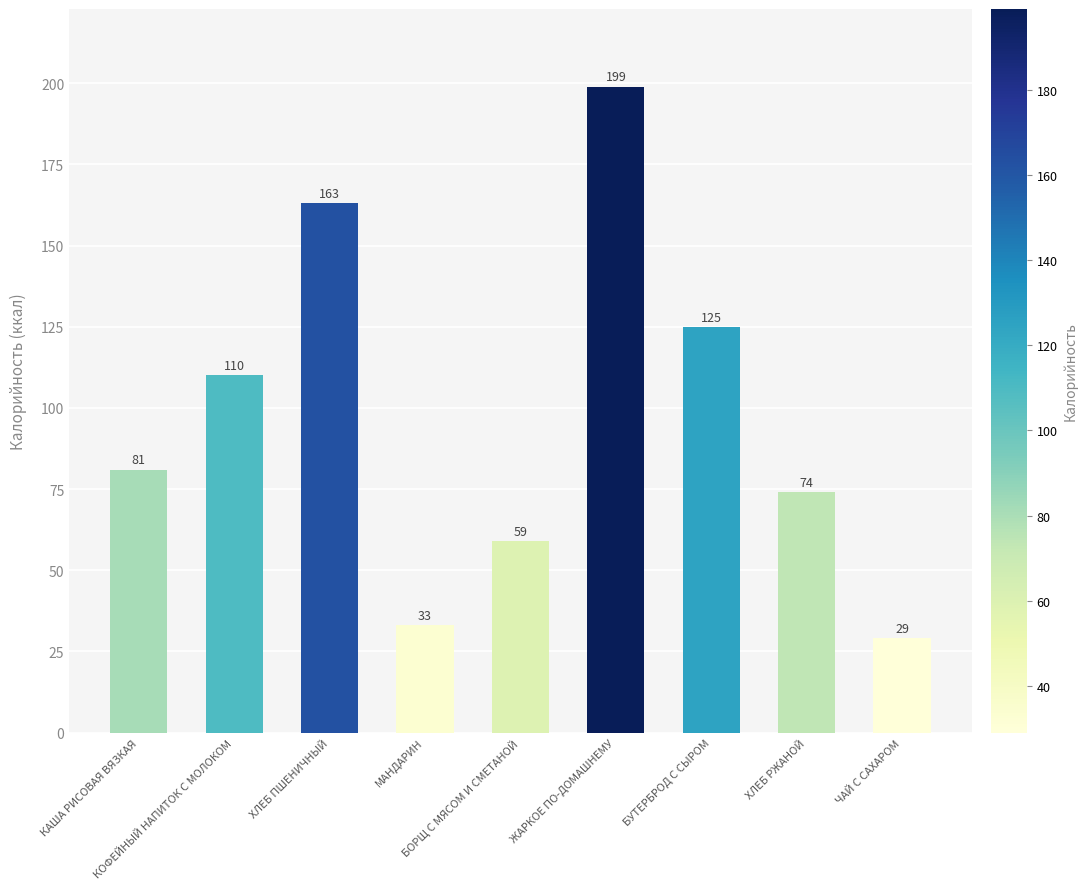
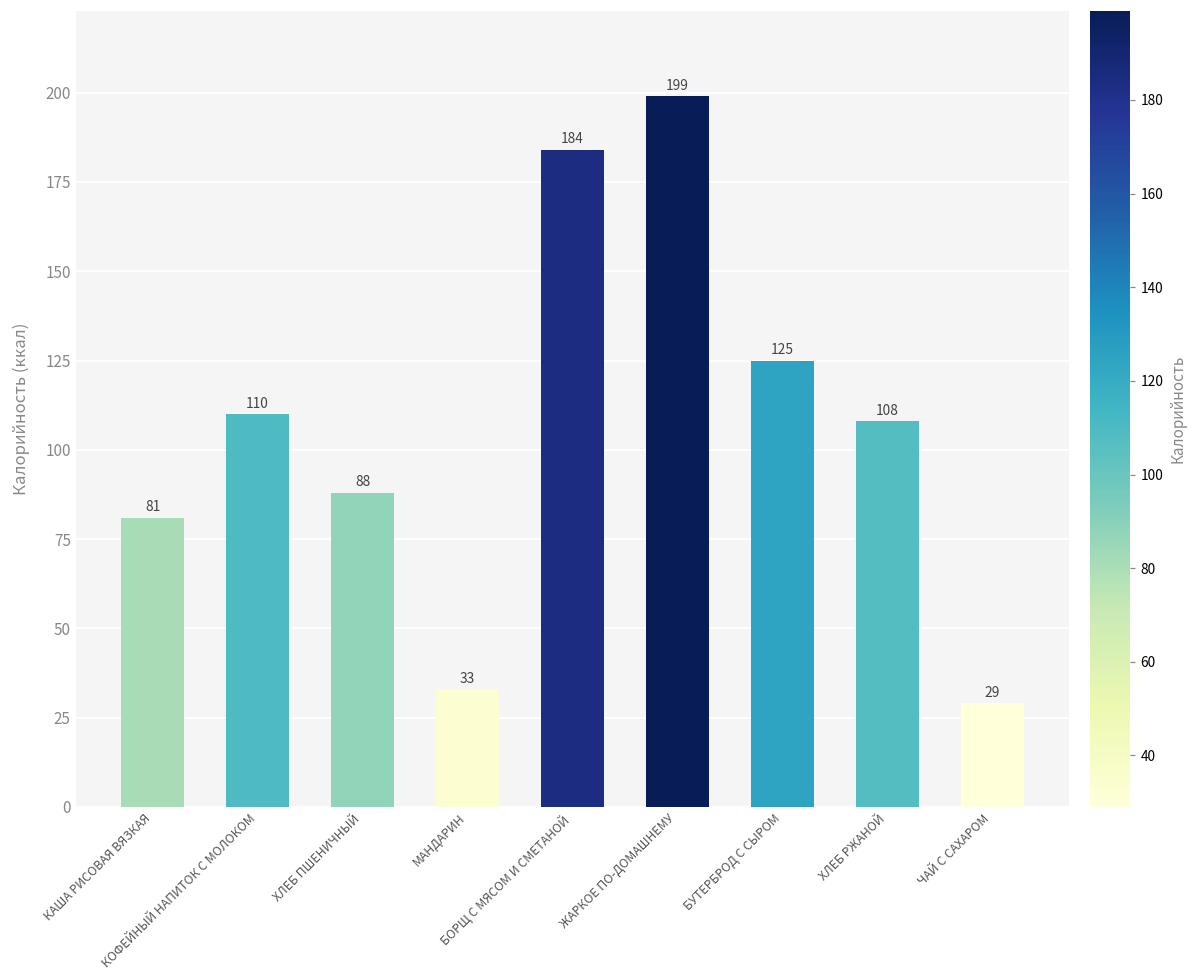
ХЛЕБ ПШЕНИЧНЫЙ: 163 -> 88
БОРЩ С МЯСОМ И СМЕТАНОЙ: 59 -> 184
ХЛЕБ РЖАНОЙ: 74 -> 108
